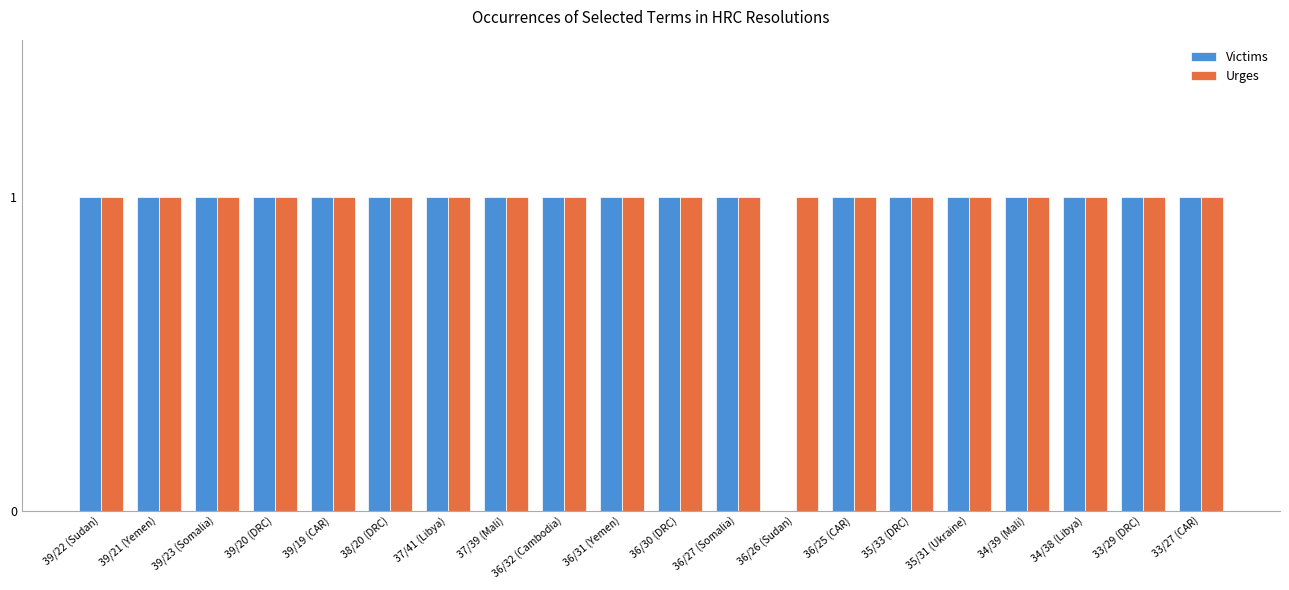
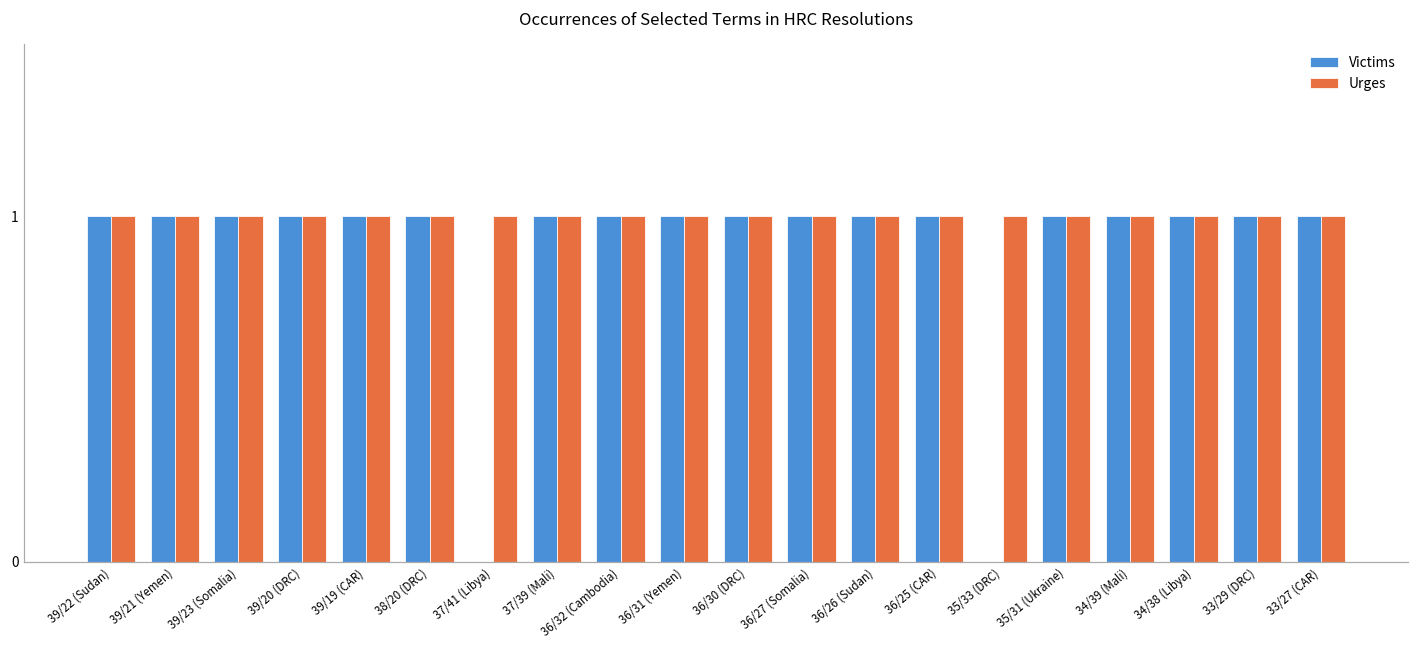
Victims, 37/41 (Libya): 1 -> 0
Victims, 36/26 (Sudan): 0 -> 1
Victims, 35/33 (DRC): 1 -> 0
